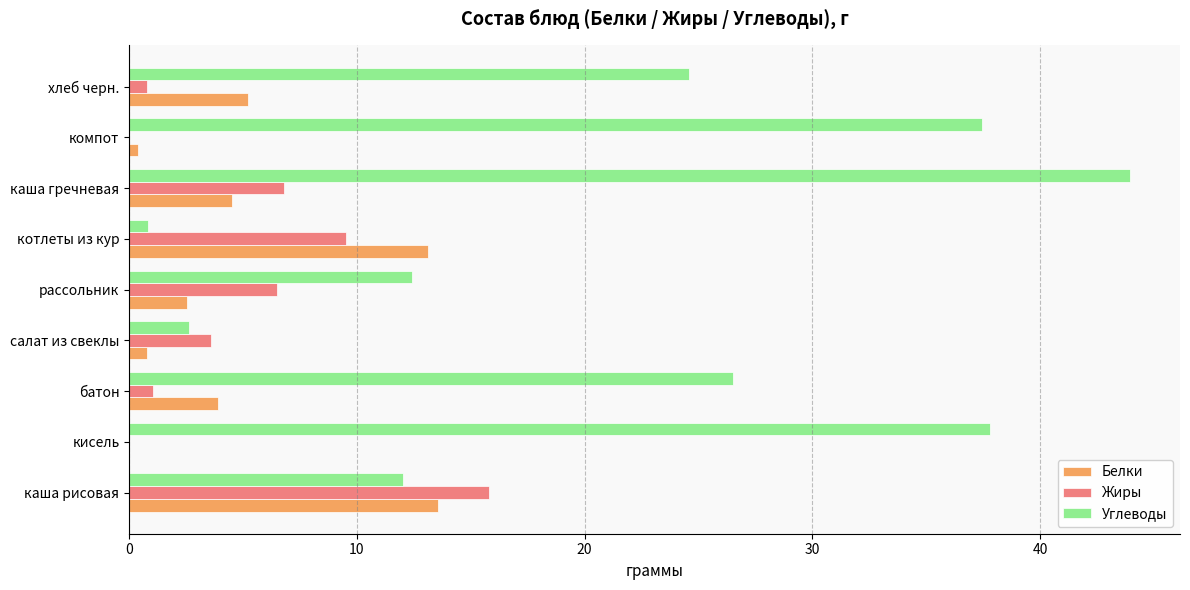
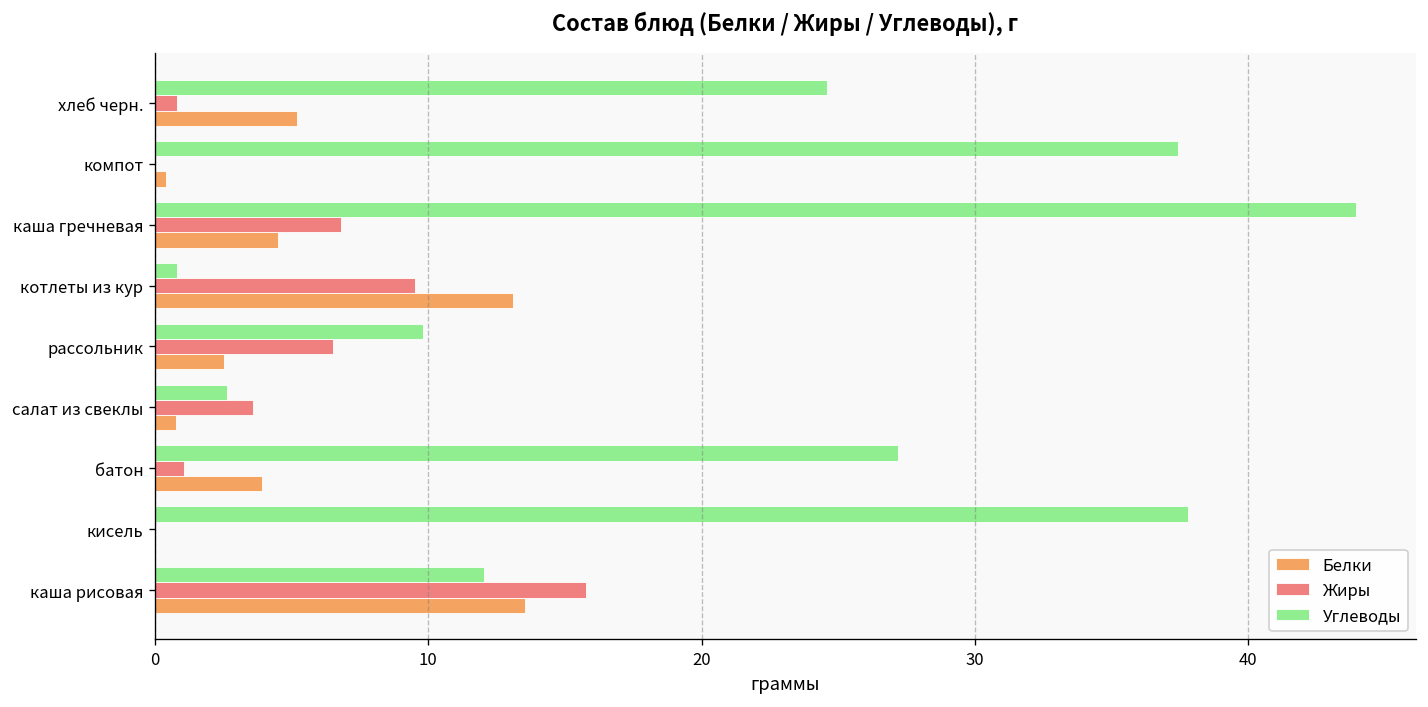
Углеводы, рассольник: 12.4 -> 9.8
Углеводы, батон: 26.5 -> 27.2
